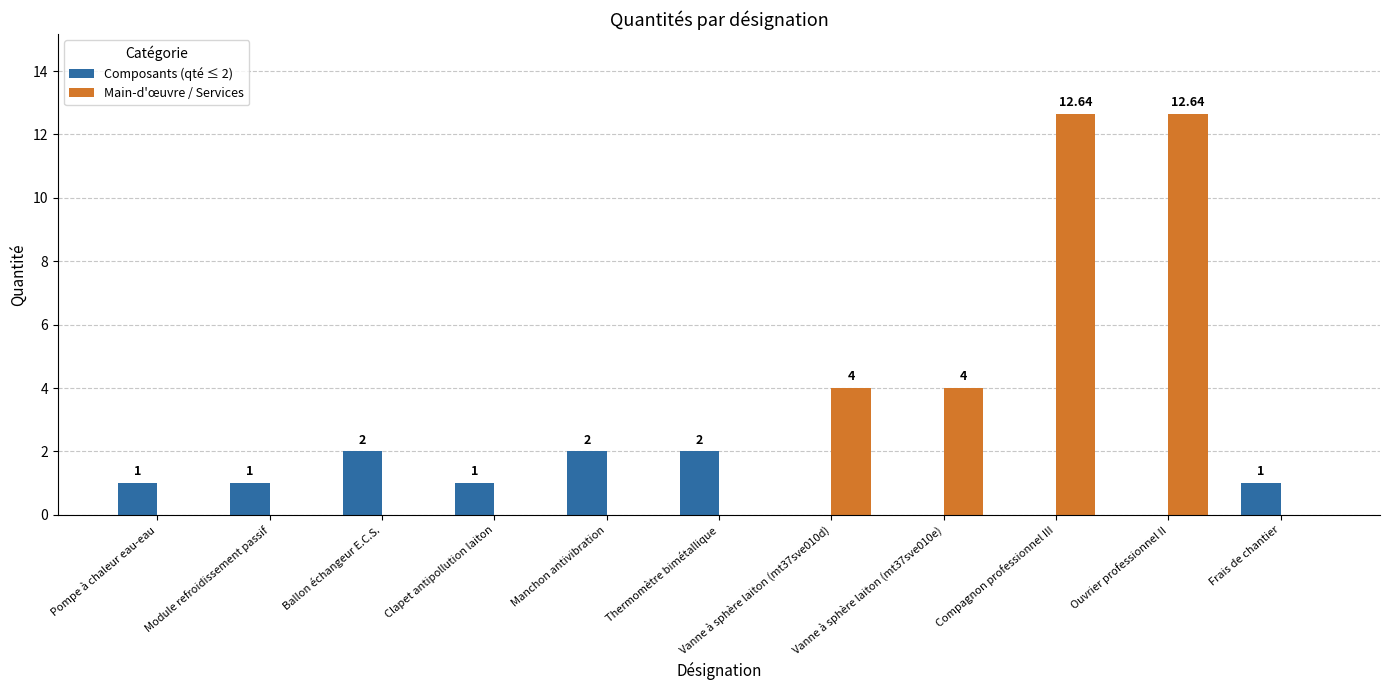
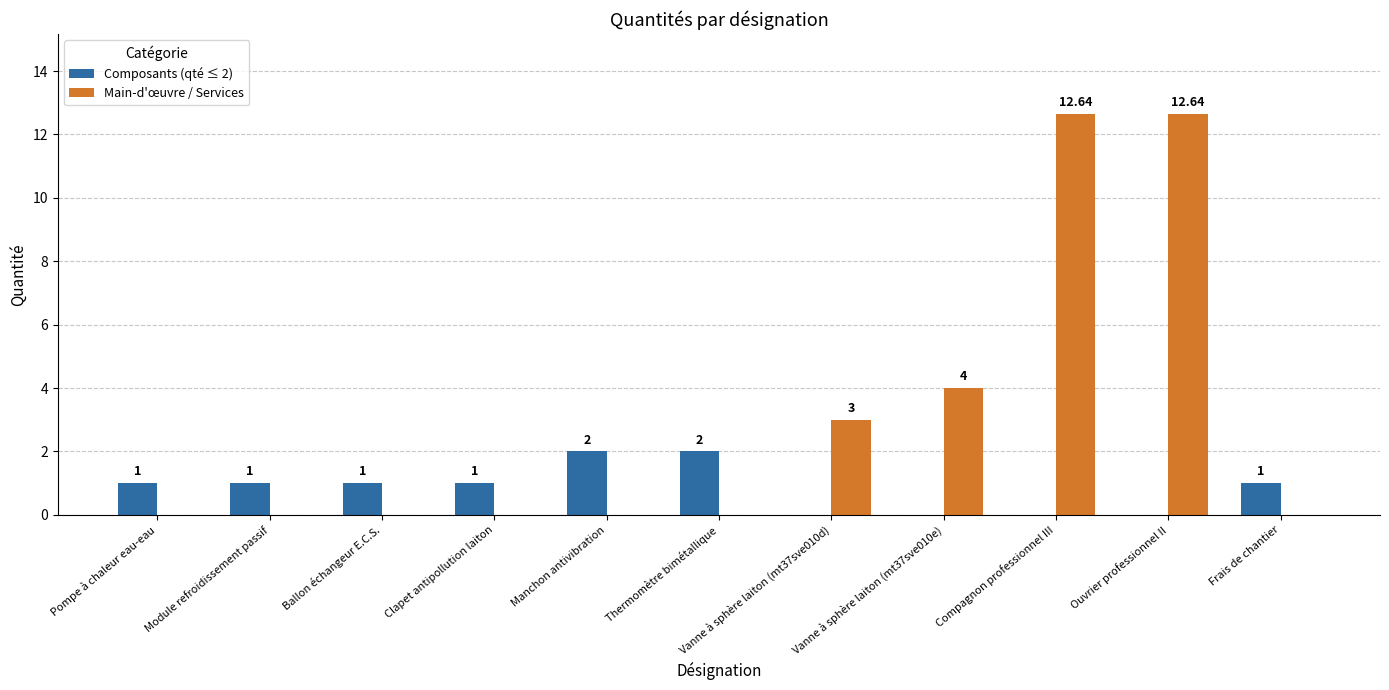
Composants (qté ≤ 2), Ballon échangeur E.C.S.: 2 -> 1
Main-d'œuvre / Services, Vanne à sphère laiton (mt37sve010d): 4 -> 3
